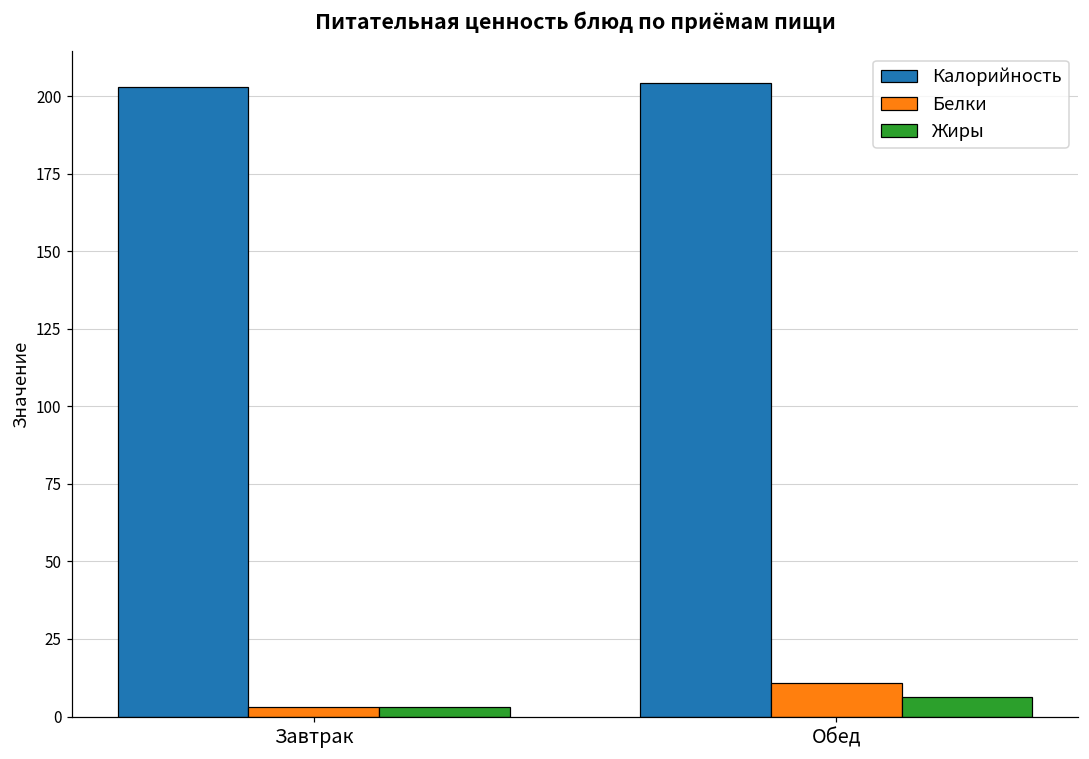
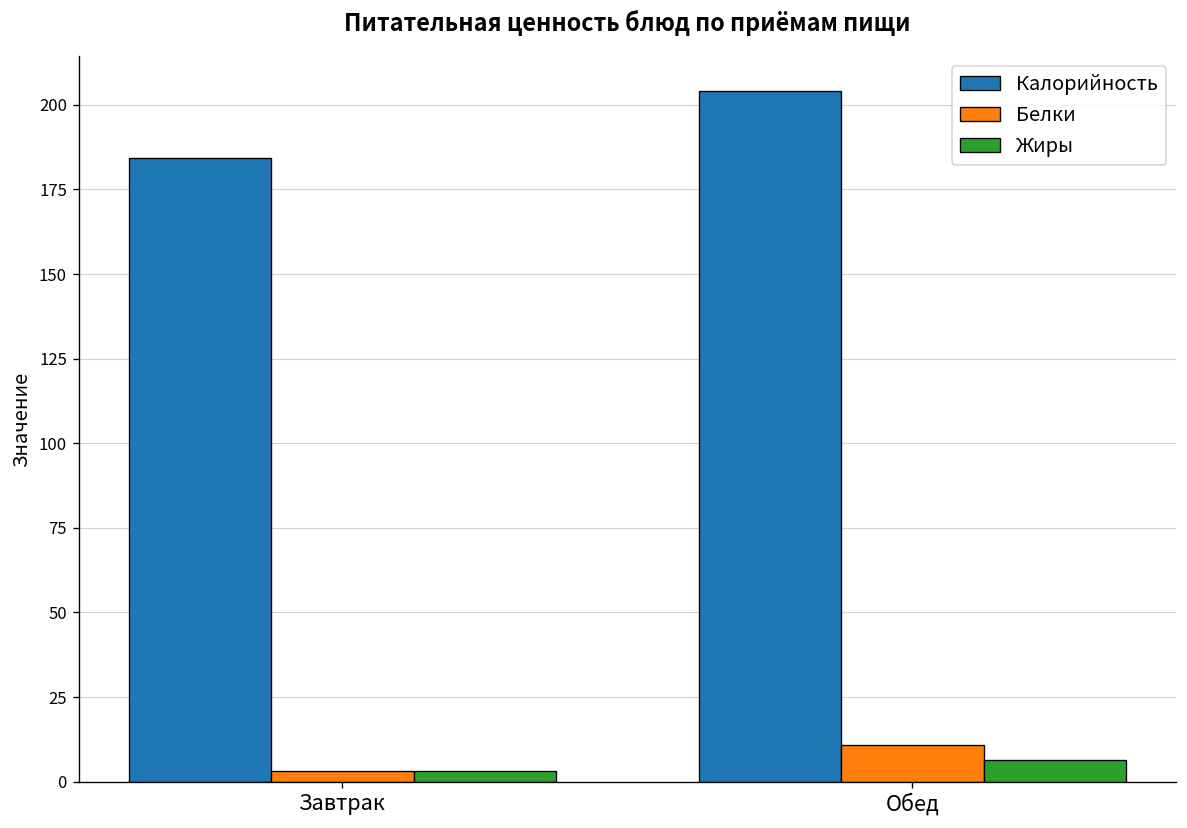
Калорийность, Завтрак: 203 -> 184
